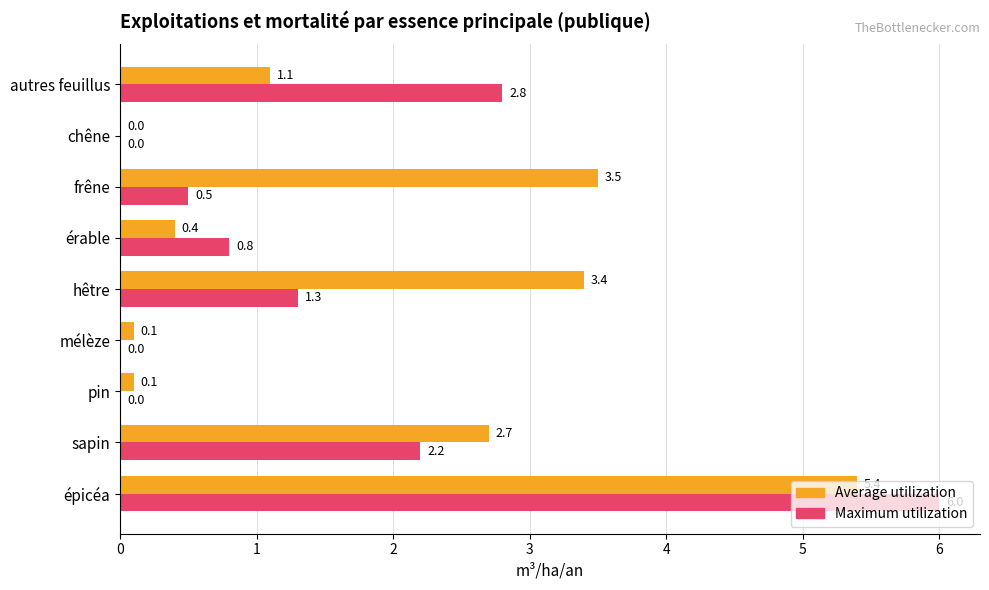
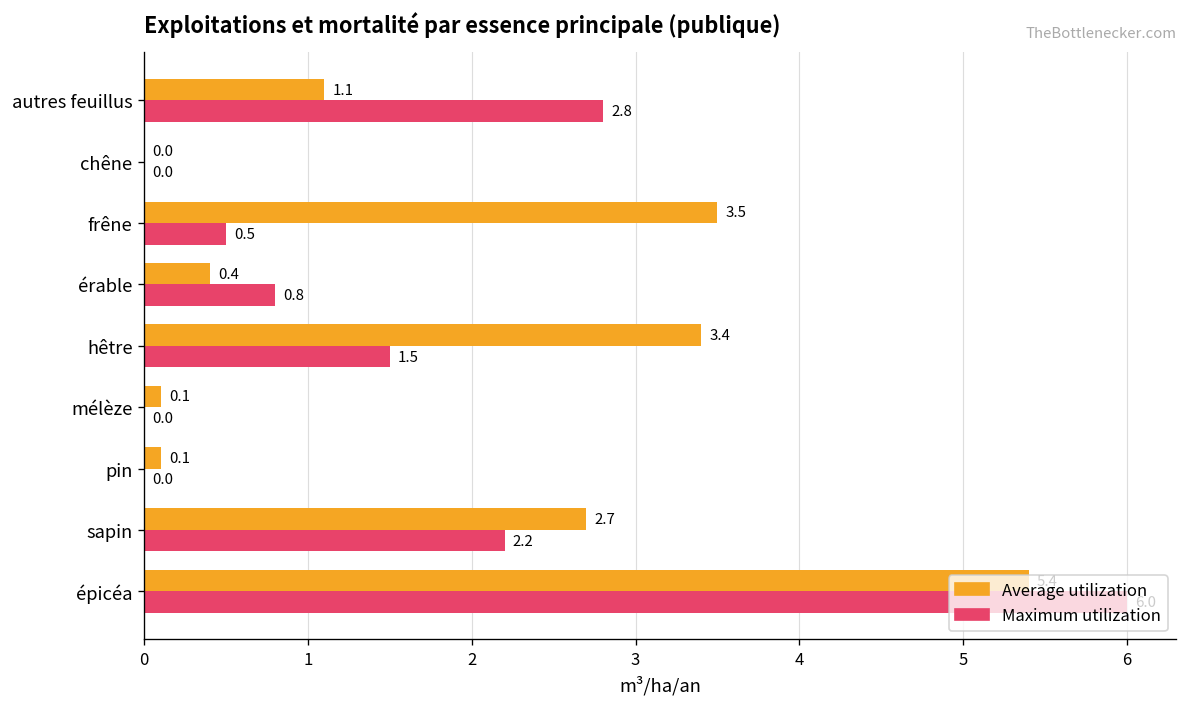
Maximum utilization, hêtre: 1.3 -> 1.5
